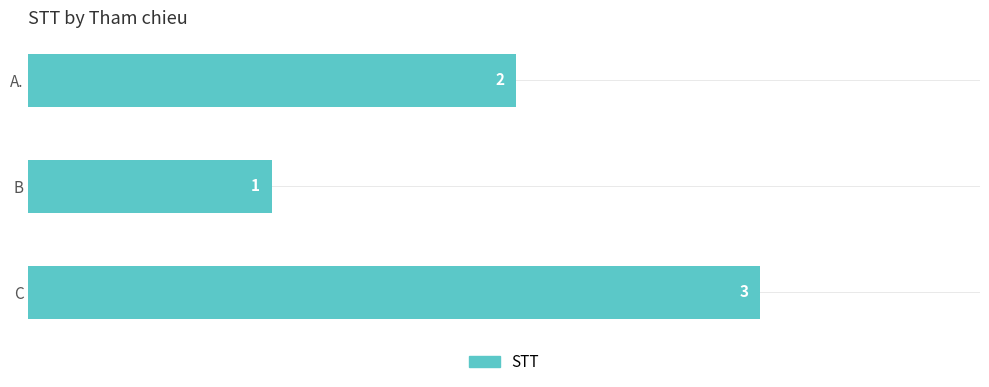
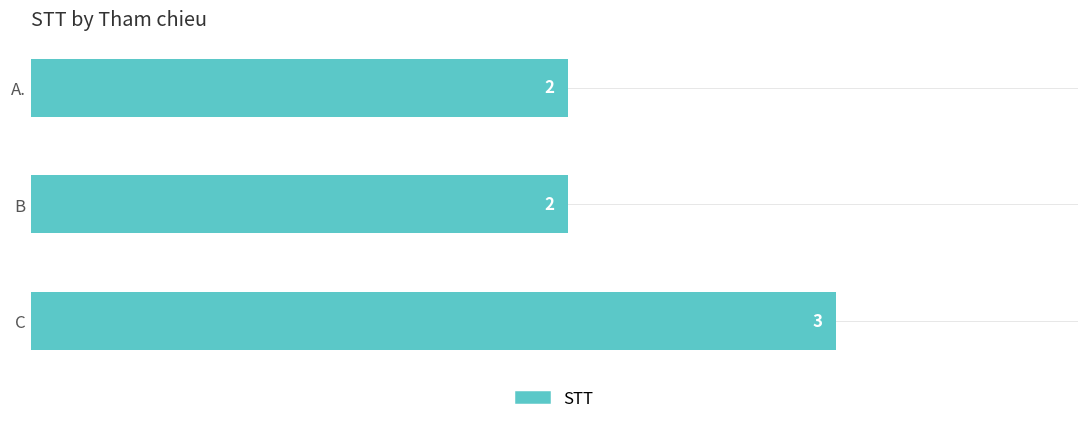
B: 1 -> 2
